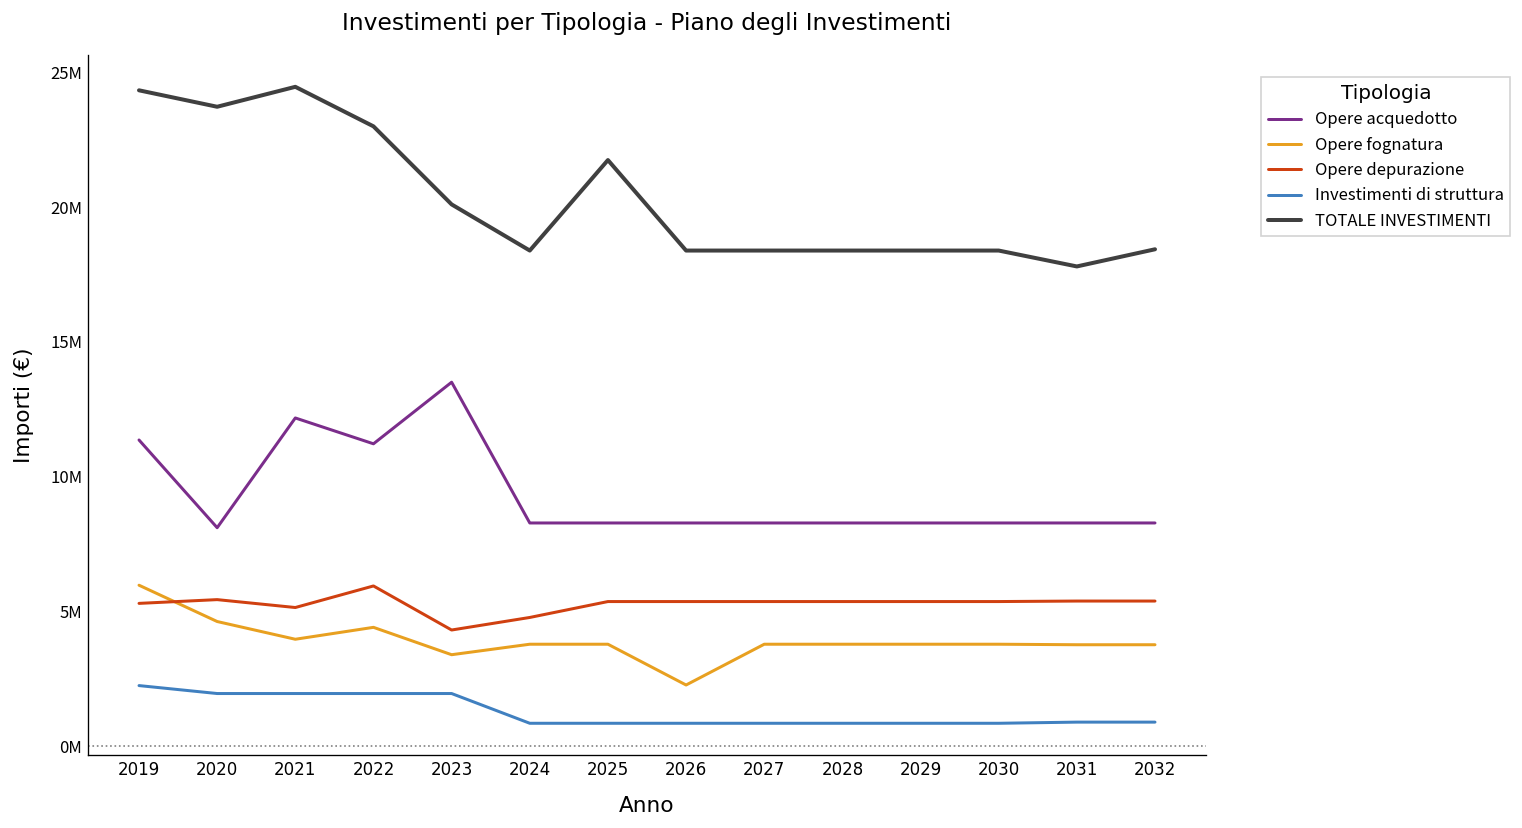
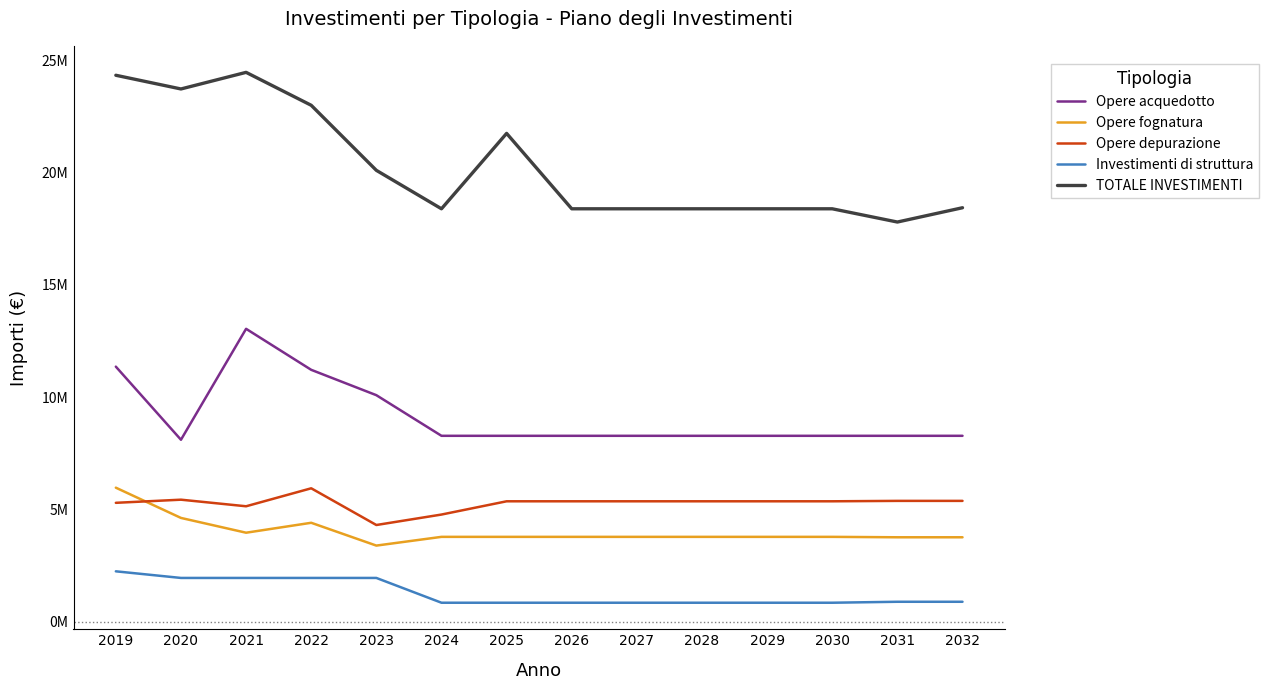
Opere acquedotto, 2021: 12200000 -> 13000000
Opere acquedotto, 2023: 13500000 -> 10100000
Opere fognatura, 2026: 2300000 -> 3800000
